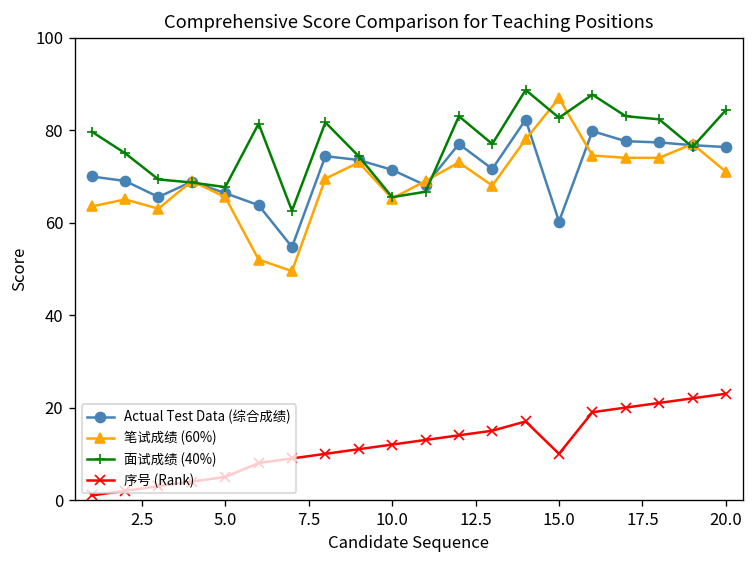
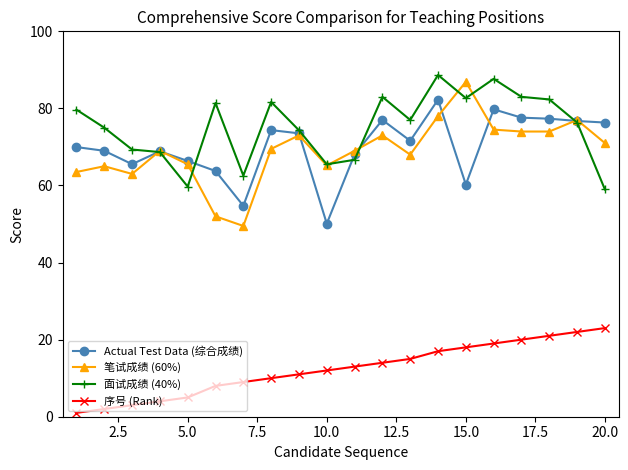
面试成绩 (40%), 5.0: 68 -> 60
Actual Test Data (综合成绩), 10.0: 71 -> 50
序号 (Rank), 15.0: 10 -> 18
面试成绩 (40%), 20.0: 84 -> 59
